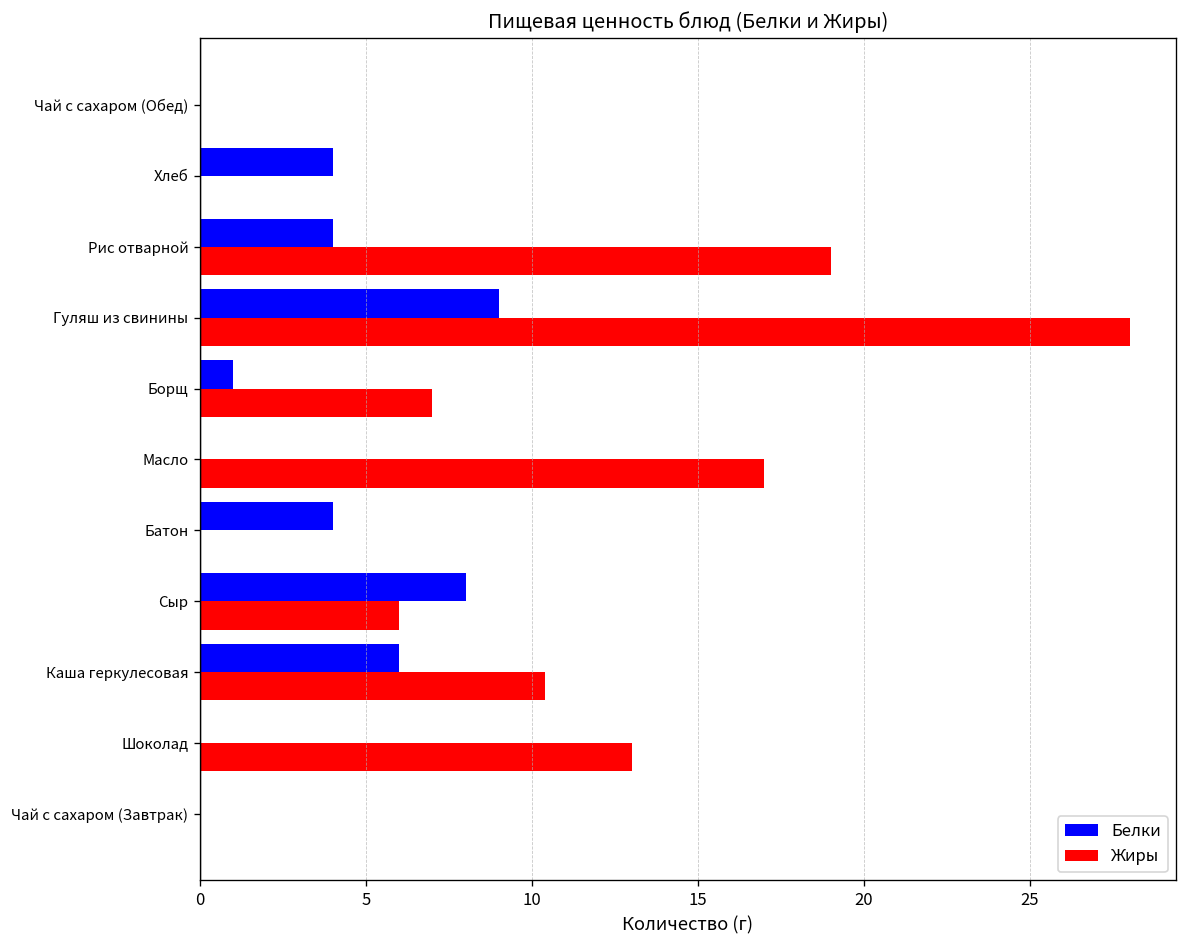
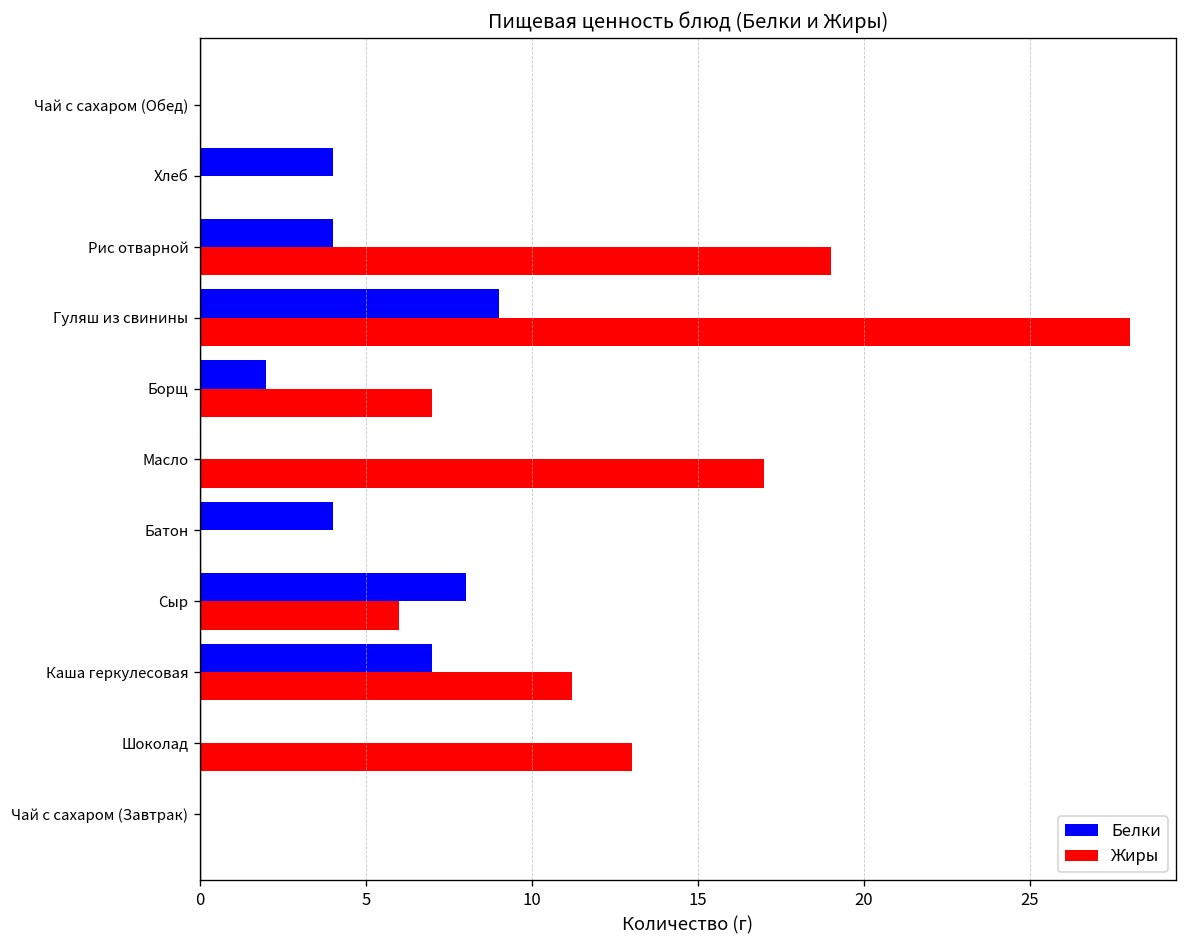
Белки, Борщ: 1 -> 2
Белки, Каша геркулесовая: 6 -> 7
Жиры, Каша геркулесовая: 10.4 -> 11.2
